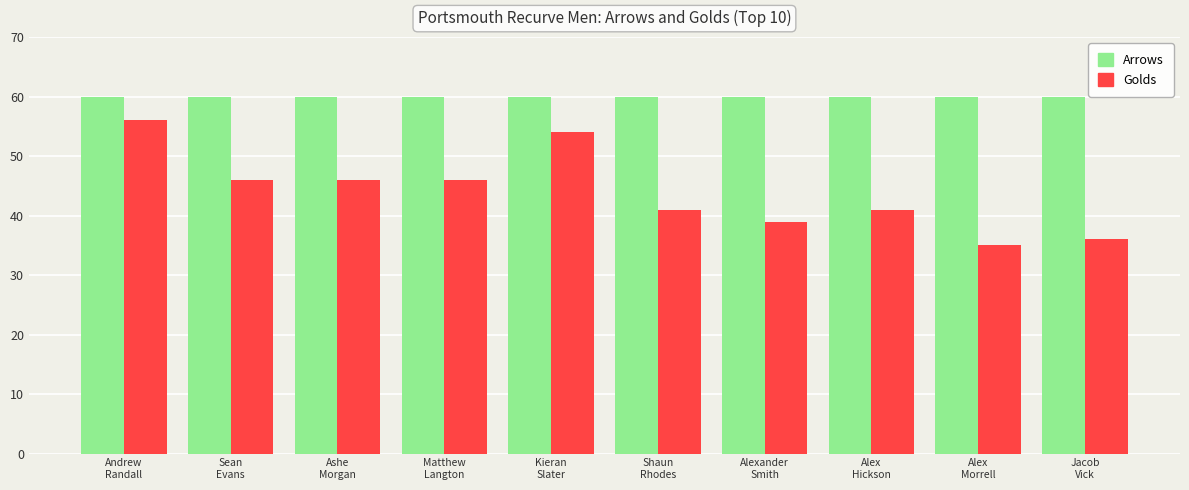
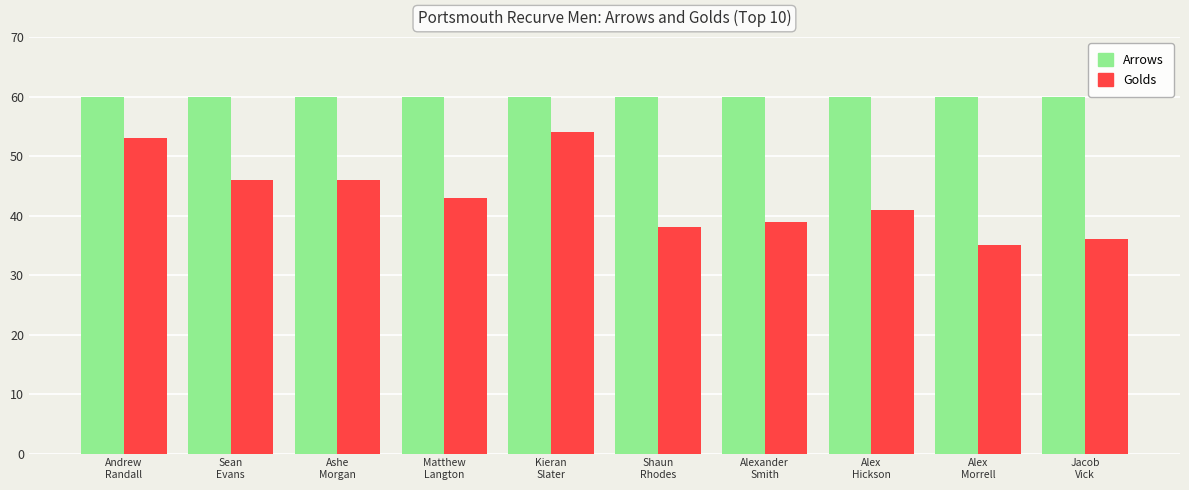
Golds, Andrew Randall: 56 -> 53
Golds, Matthew Langton: 46 -> 43
Golds, Shaun Rhodes: 41 -> 38
